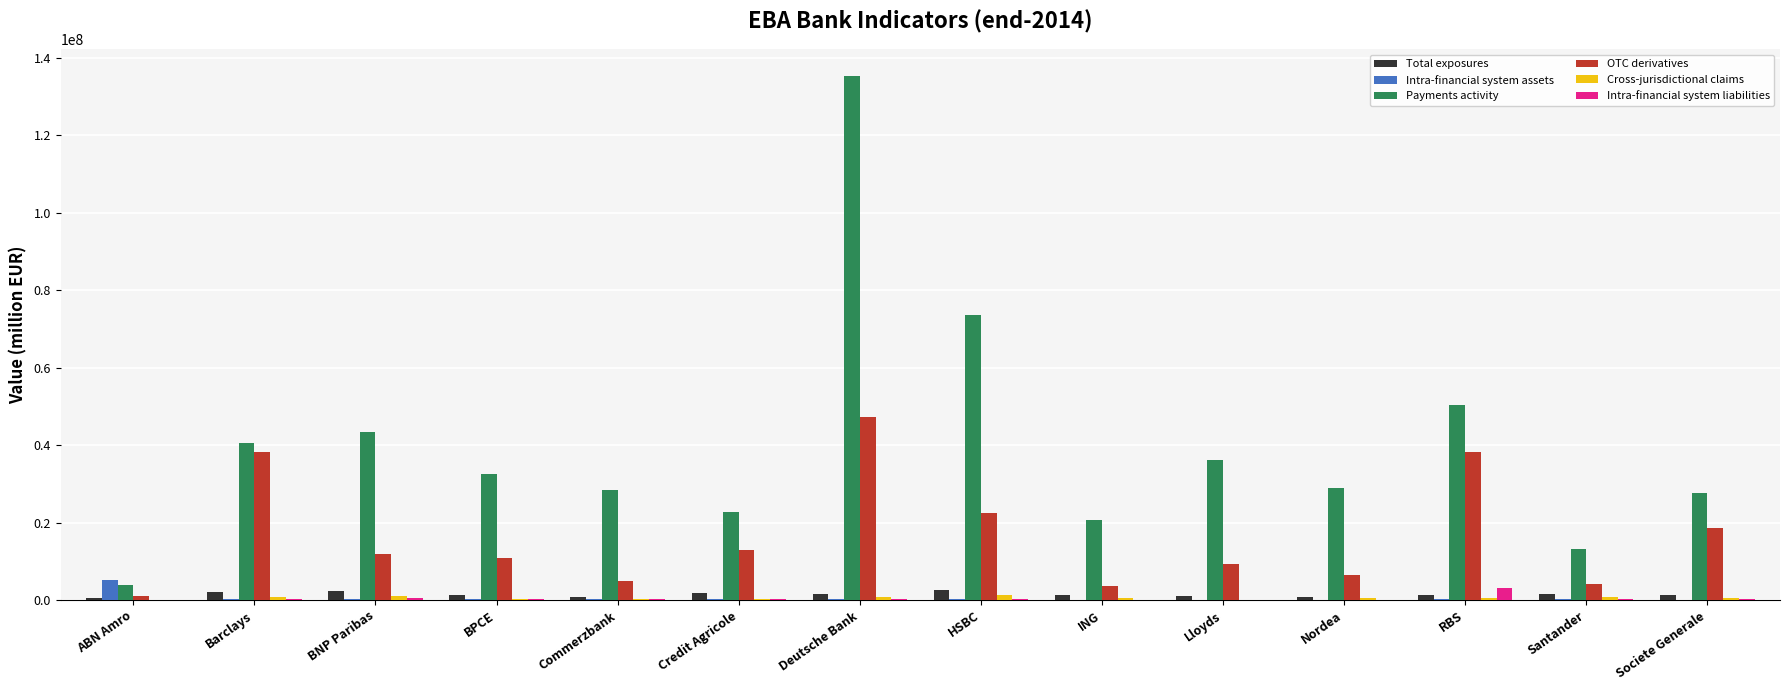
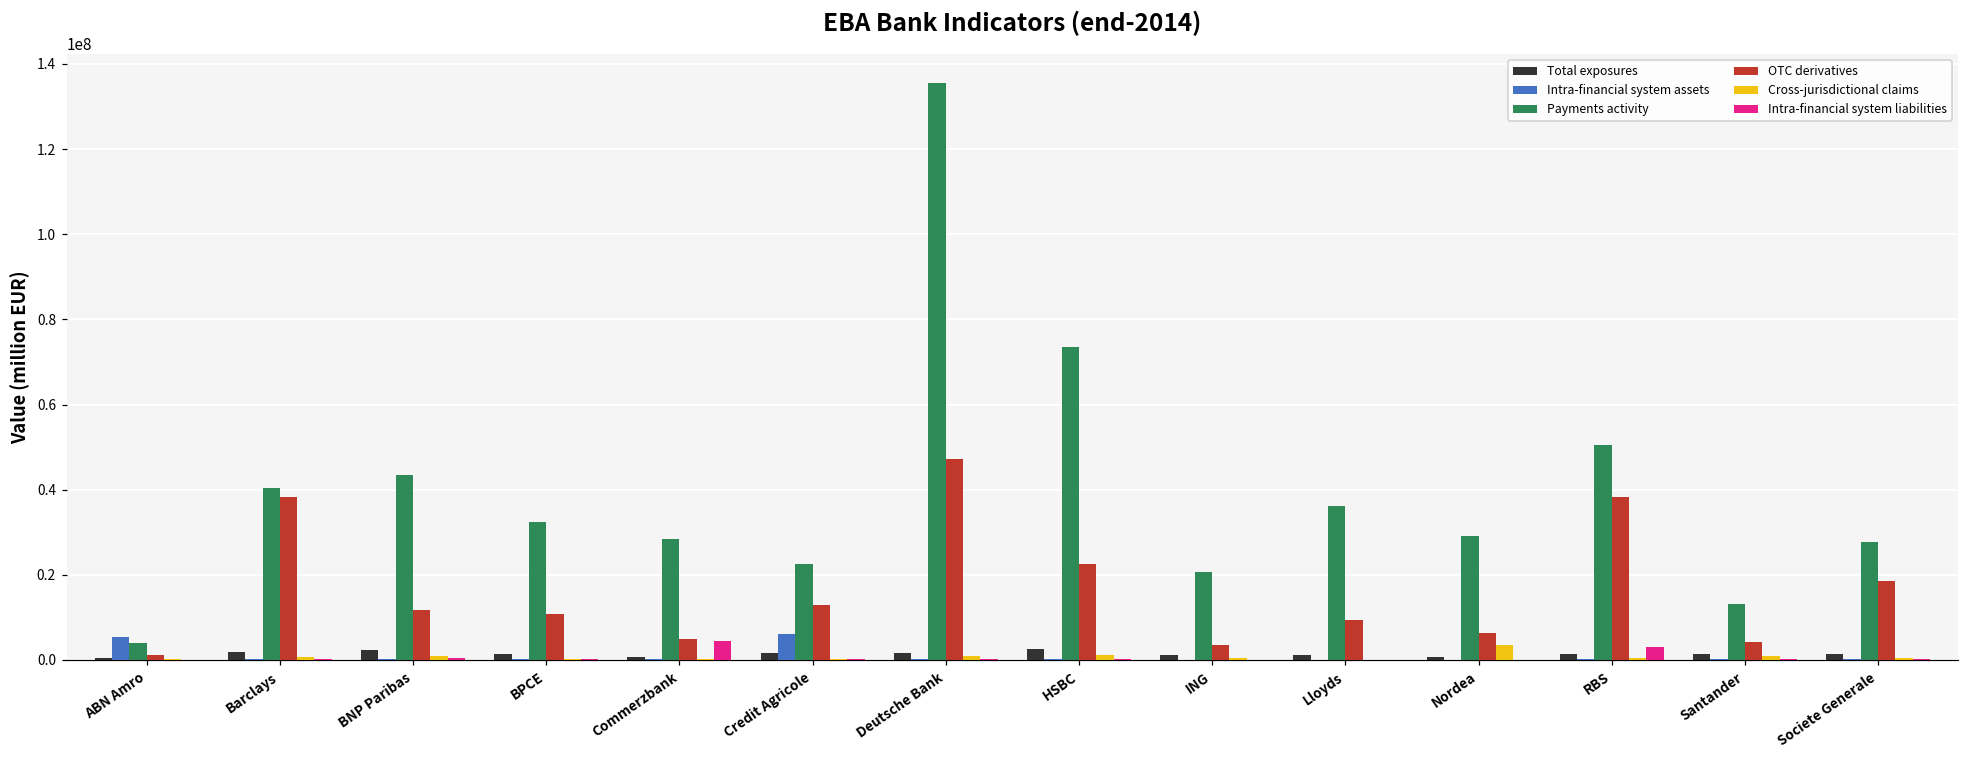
Intra-financial system liabilities, Commerzbank: 0 -> 4000000
Intra-financial system assets, Credit Agricole: 0 -> 6000000
Cross-jurisdictional claims, Nordea: 0 -> 3000000
